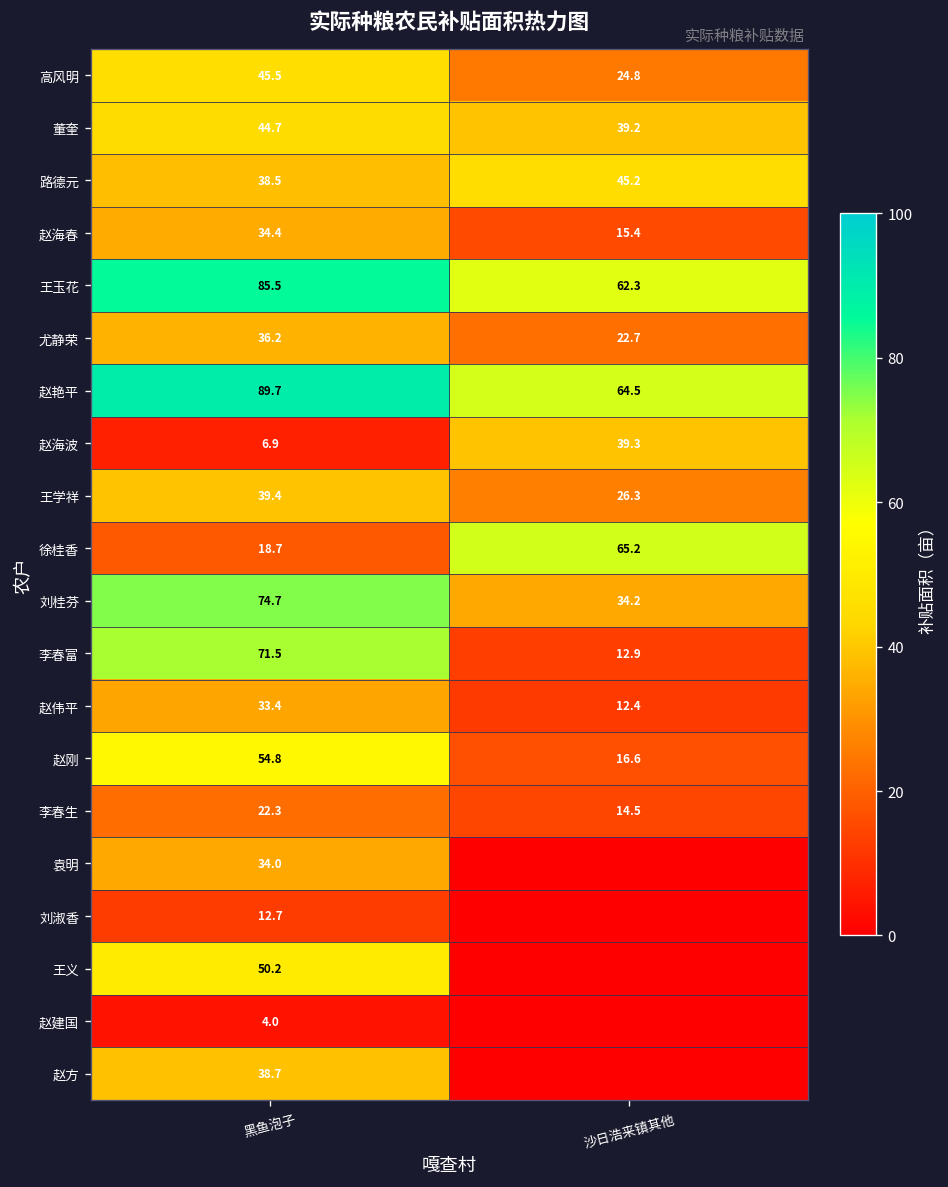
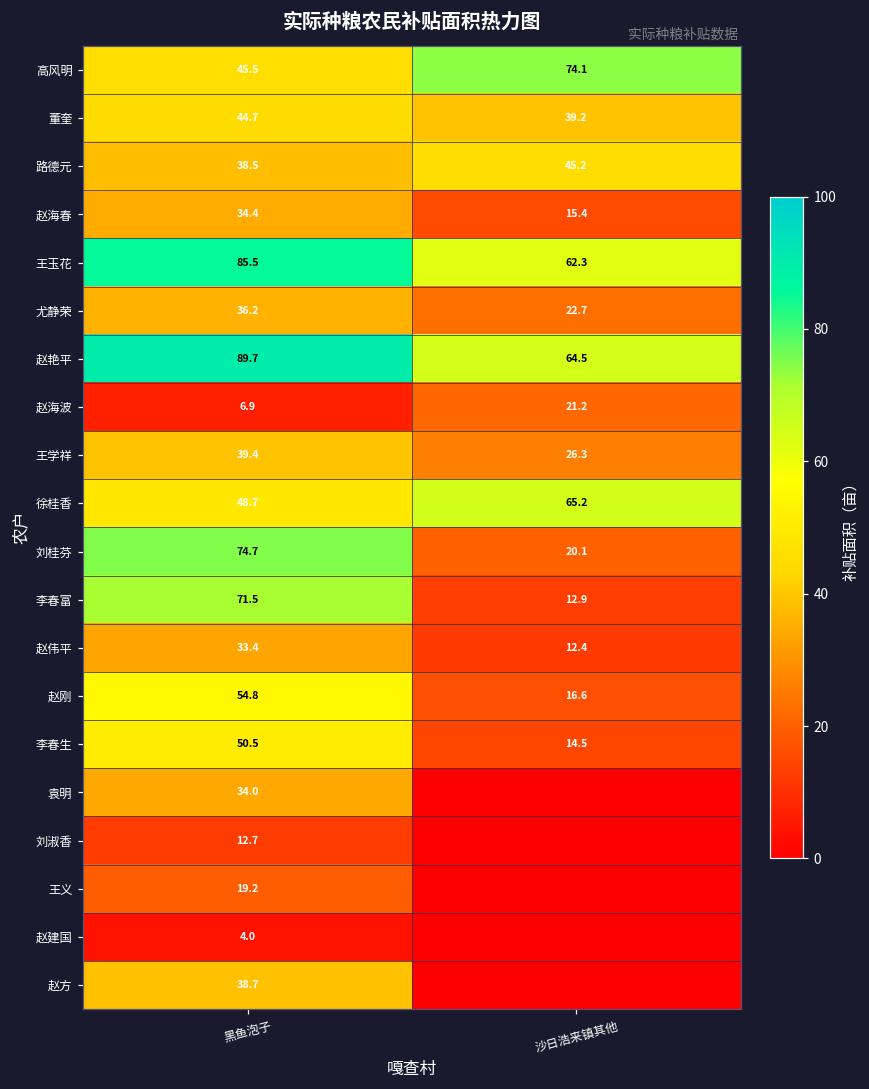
高风明, 沙日浩来镇其他: 24.8 -> 74.1
赵海波, 沙日浩来镇其他: 39.3 -> 21.2
徐桂香, 黑鱼泡子: 18.7 -> 48.7
刘桂芬, 沙日浩来镇其他: 34.2 -> 20.1
李春生, 黑鱼泡子: 22.3 -> 50.5
王义, 黑鱼泡子: 50.2 -> 19.2
